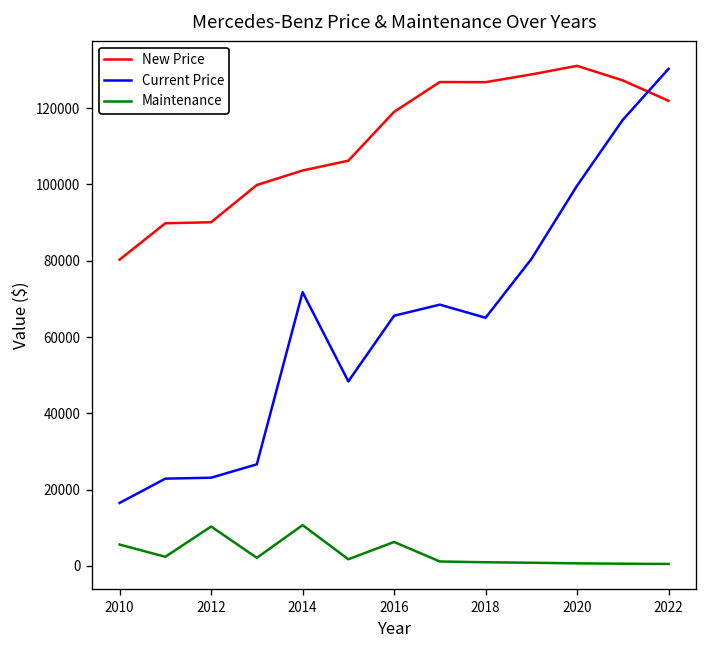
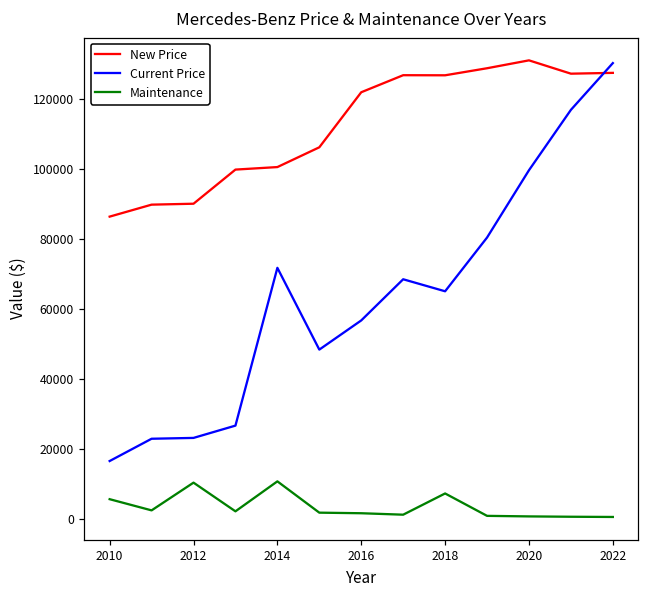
New Price, 2010: 80000 -> 86000
New Price, 2014: 104000 -> 101000
New Price, 2016: 119000 -> 122000
Current Price, 2016: 66000 -> 57000
Maintenance, 2016: 6000 -> 2000
Maintenance, 2018: 1000 -> 7000
New Price, 2022: 122000 -> 128000
